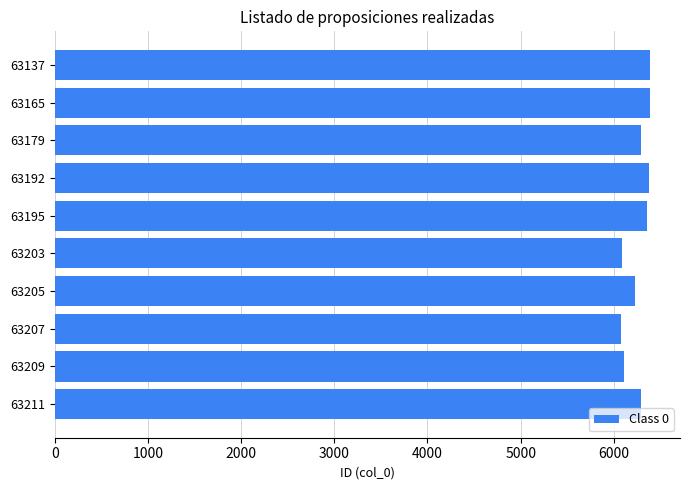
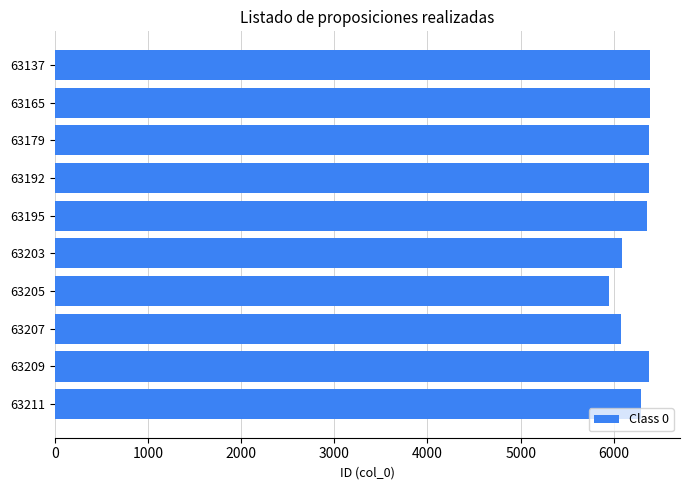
63179: 6300 -> 6400
63205: 6200 -> 5900
63209: 6100 -> 6400
